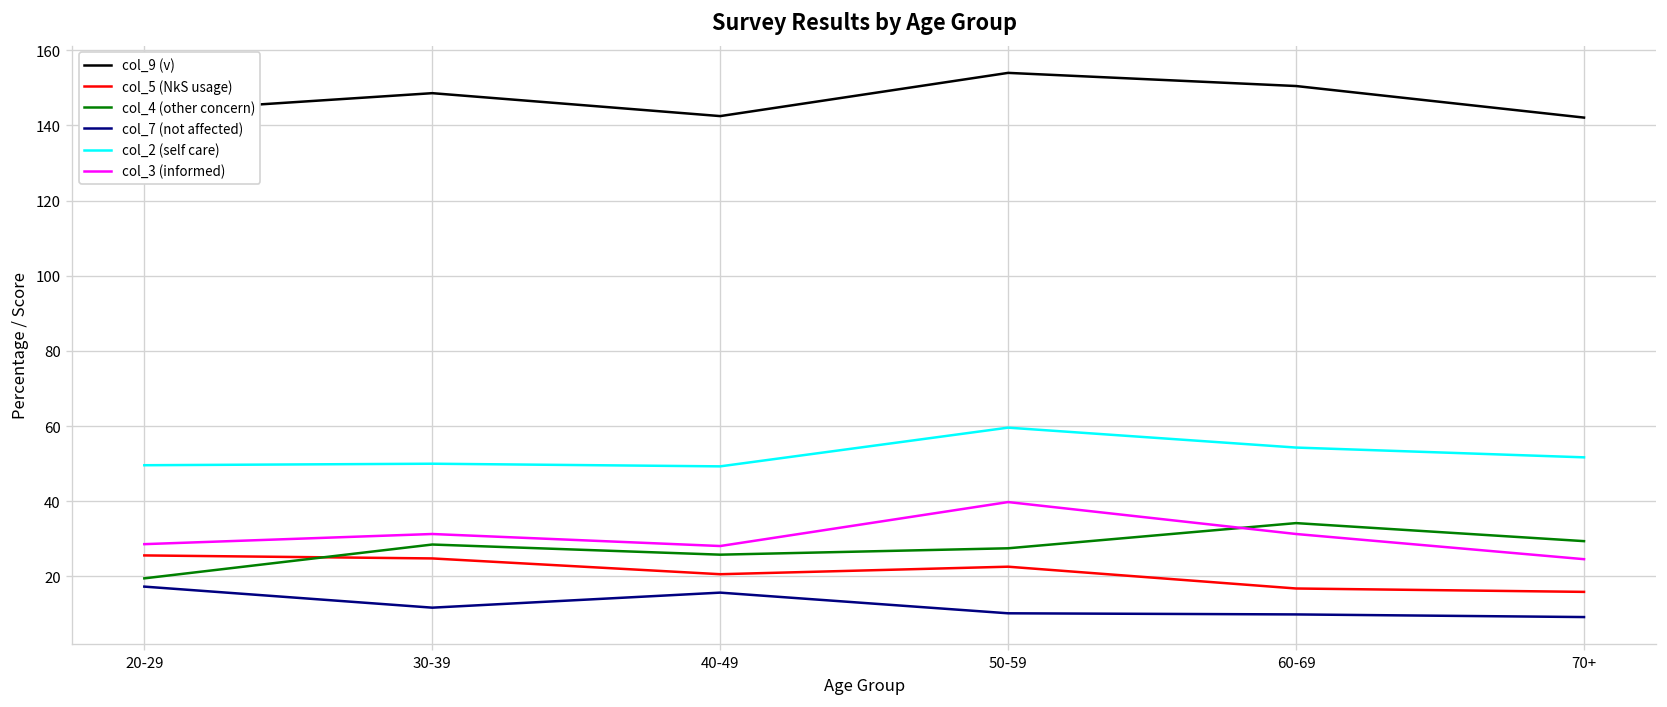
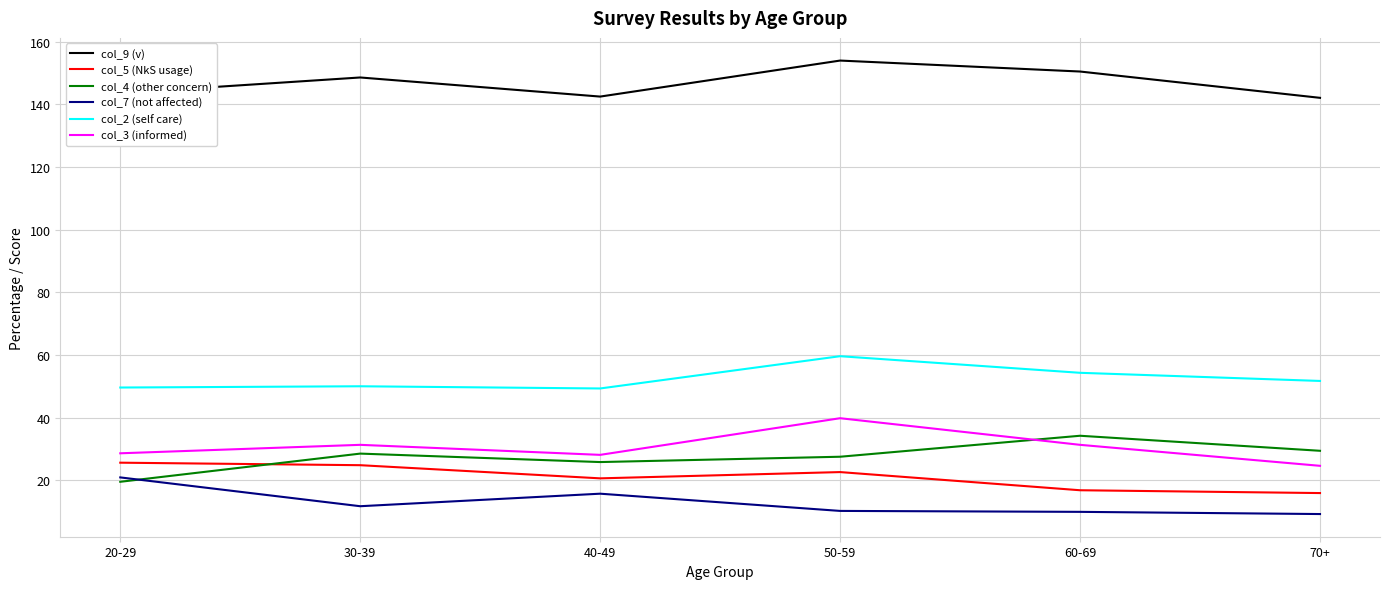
col_7 (not affected), 20-29: 17 -> 21
